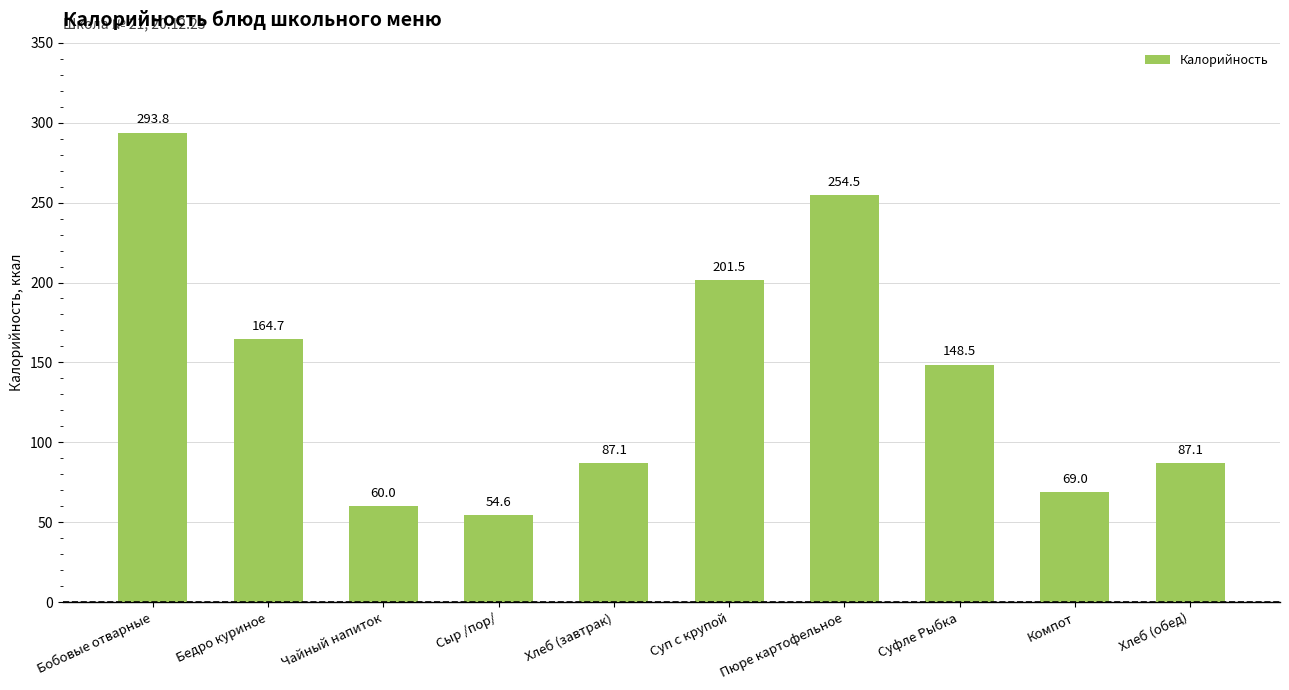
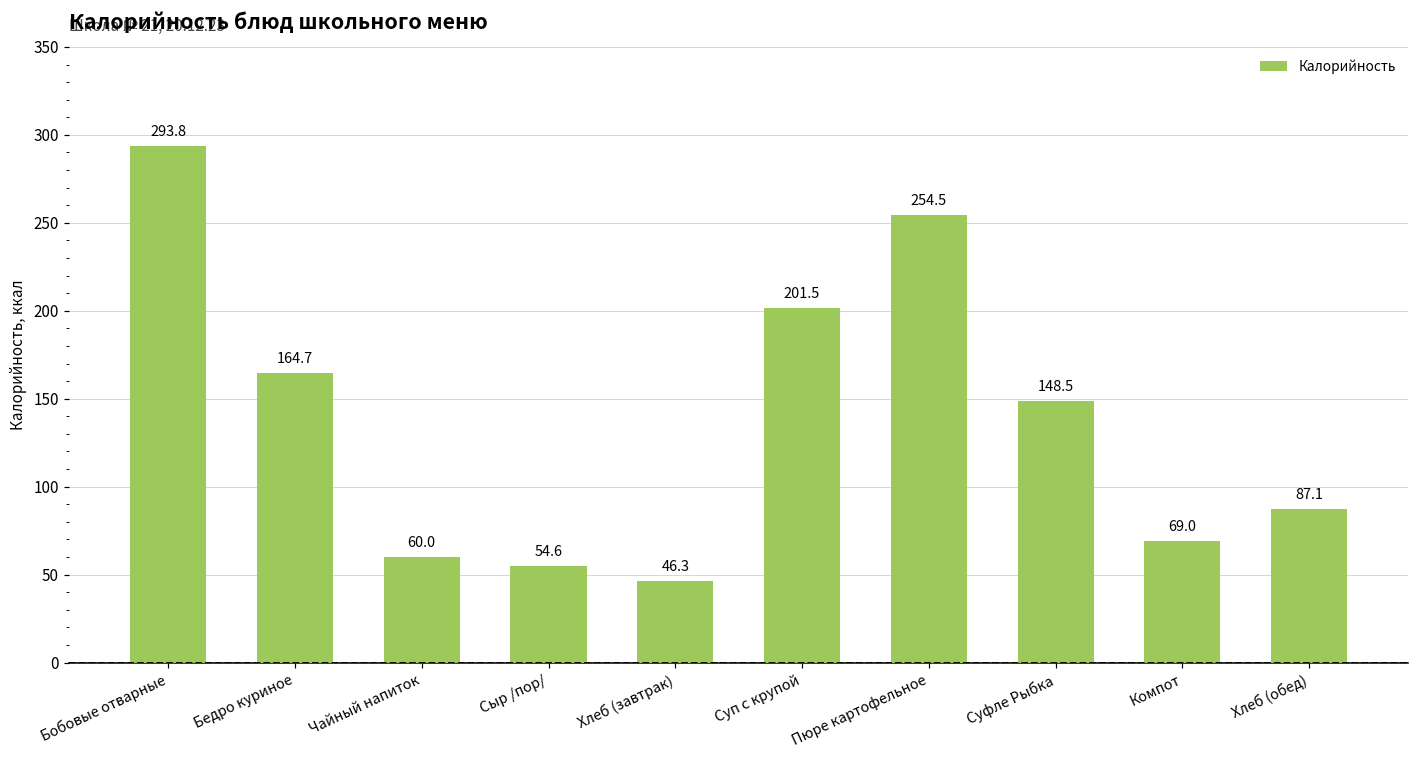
Хлеб (завтрак): 87.1 -> 46.3
